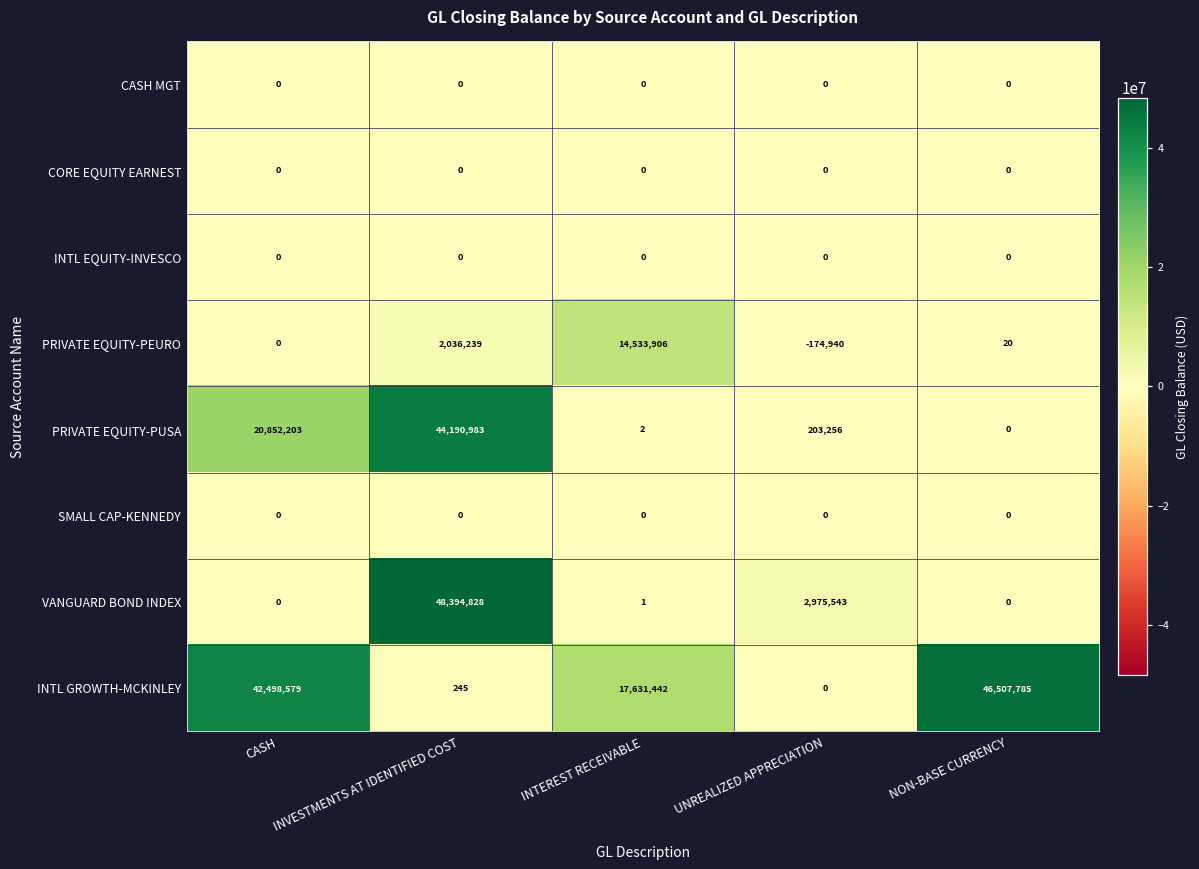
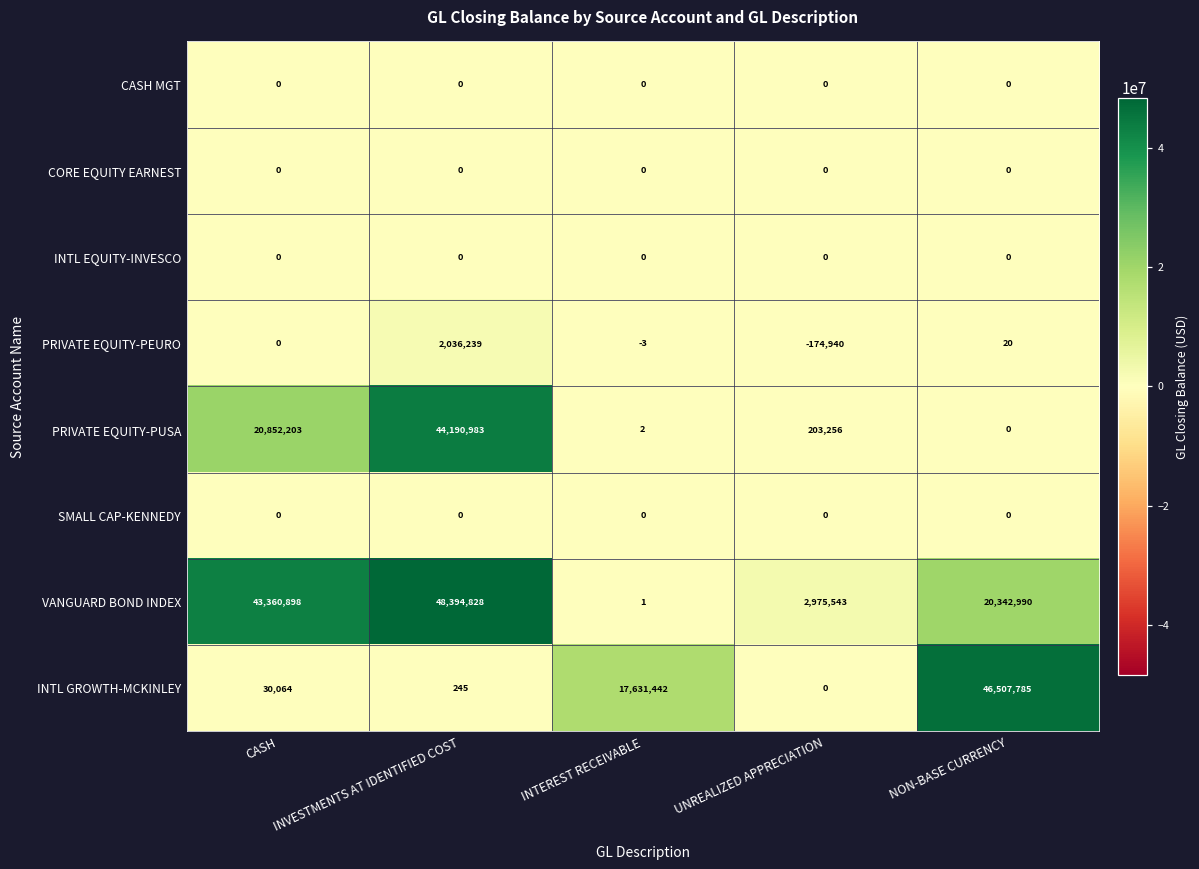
PRIVATE EQUITY-PEURO, INTEREST RECEIVABLE: 14,533,906 -> -3
VANGUARD BOND INDEX, CASH: 0 -> 43,360,898
VANGUARD BOND INDEX, NON-BASE CURRENCY: 0 -> 20,342,990
INTL GROWTH-MCKINLEY, CASH: 42,498,579 -> 30,064
